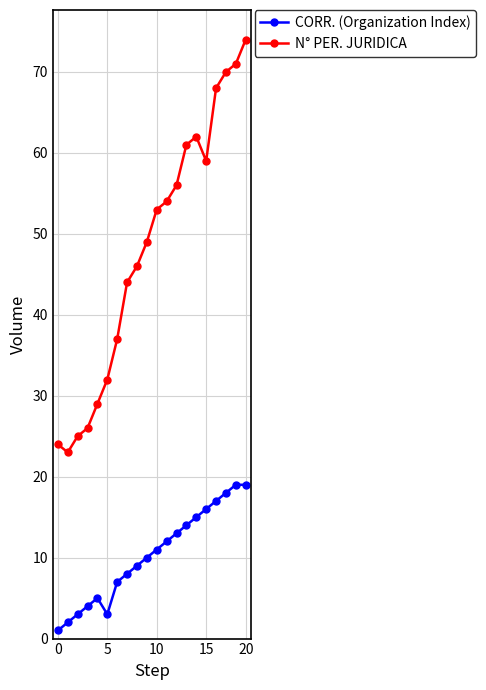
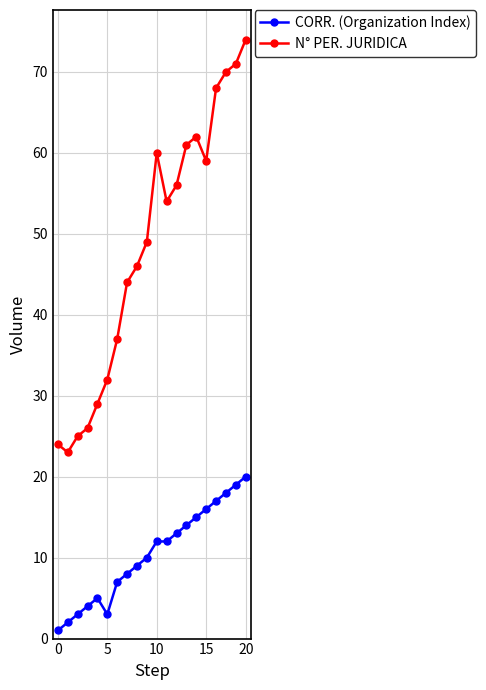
CORR. (Organization Index), 10: 11 -> 12
N° PER. JURIDICA, 10: 53 -> 60
CORR. (Organization Index), 20: 19 -> 20
